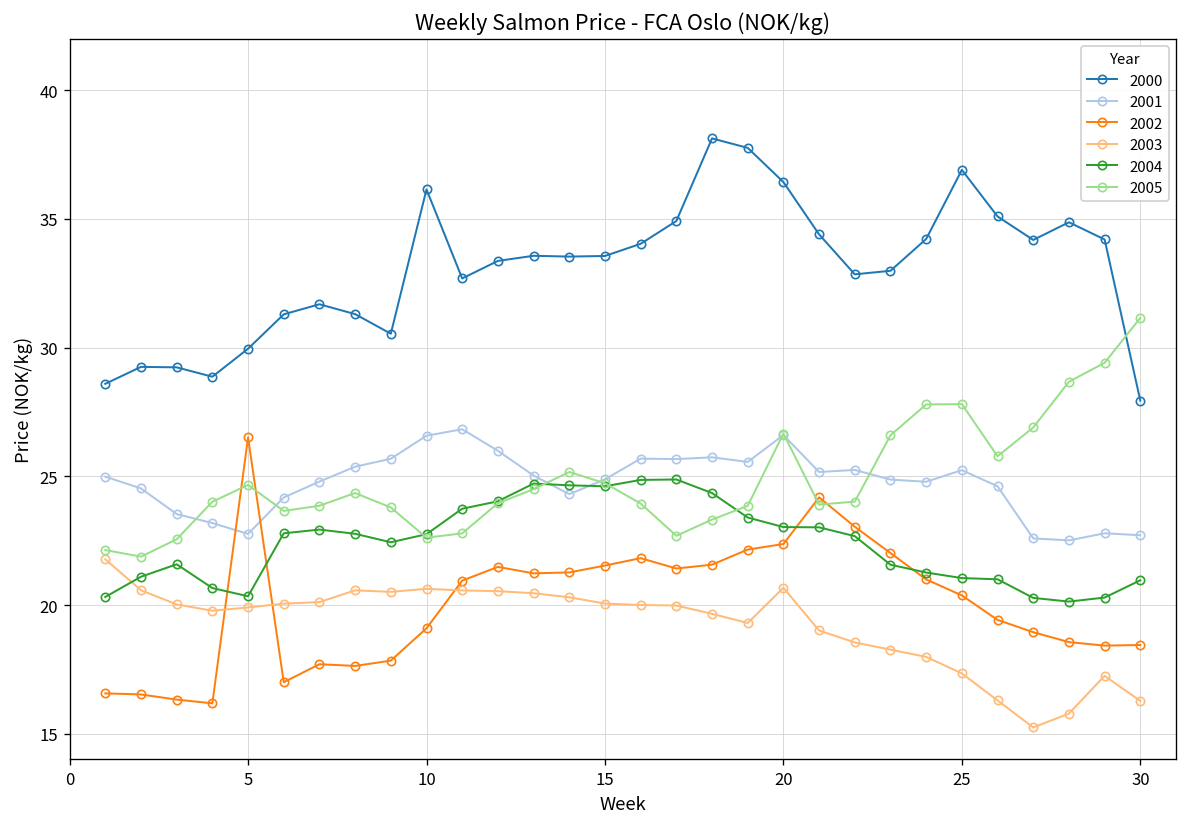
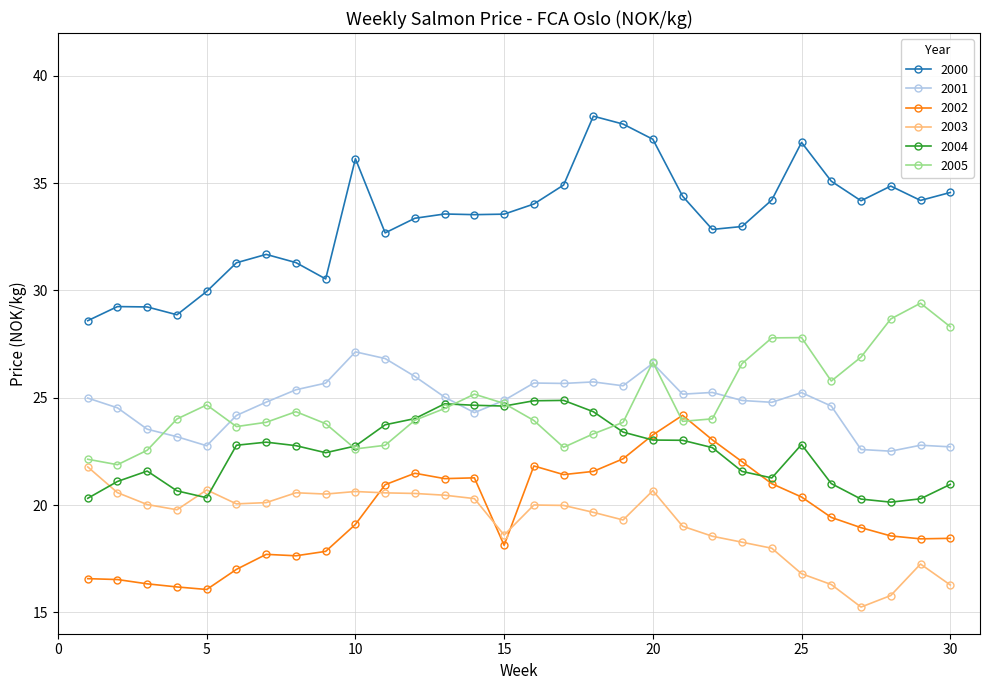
2002, 5: 26.5 -> 16.1
2003, 5: 19.9 -> 20.7
2001, 10: 26.6 -> 27.1
2002, 15: 21.5 -> 18.1
2003, 15: 20.1 -> 18.6
2000, 20: 36.4 -> 37.0
2002, 20: 22.4 -> 23.3
2003, 25: 17.3 -> 16.8
2004, 25: 21.0 -> 22.8
2000, 30: 27.9 -> 34.6
2005, 30: 31.2 -> 28.3
